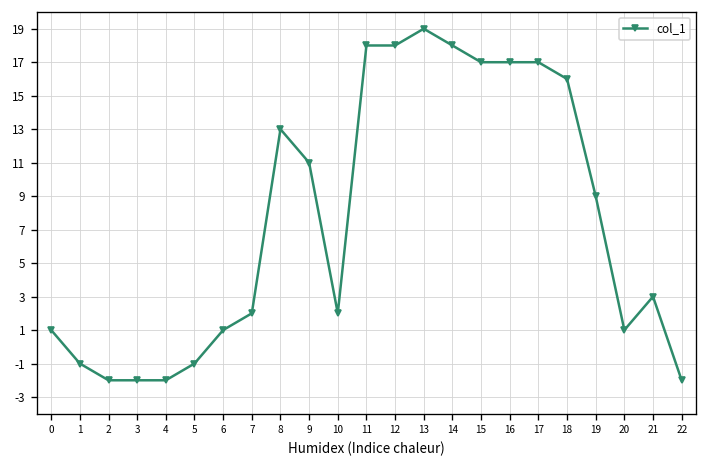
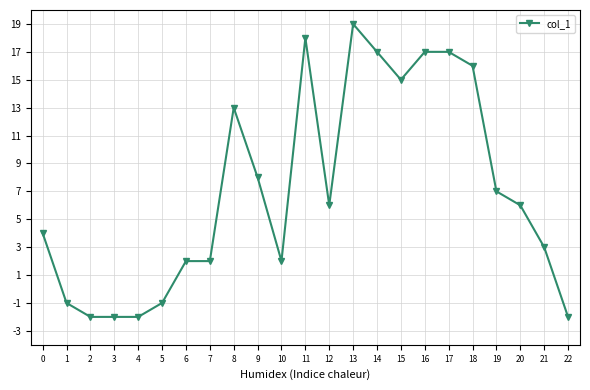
0: 1 -> 4
6: 1 -> 2
9: 11 -> 8
12: 18 -> 6
14: 18 -> 17
15: 17 -> 15
19: 9 -> 7
20: 1 -> 6
